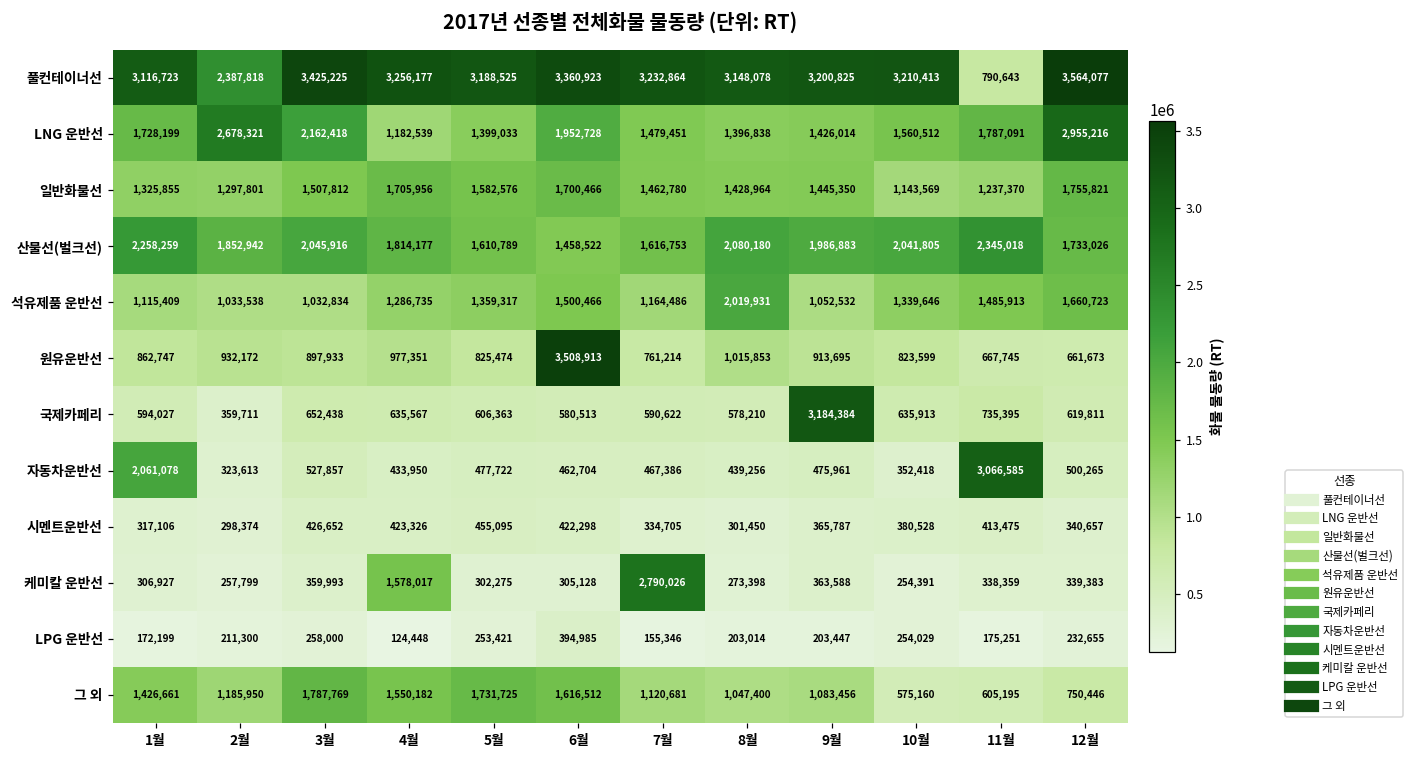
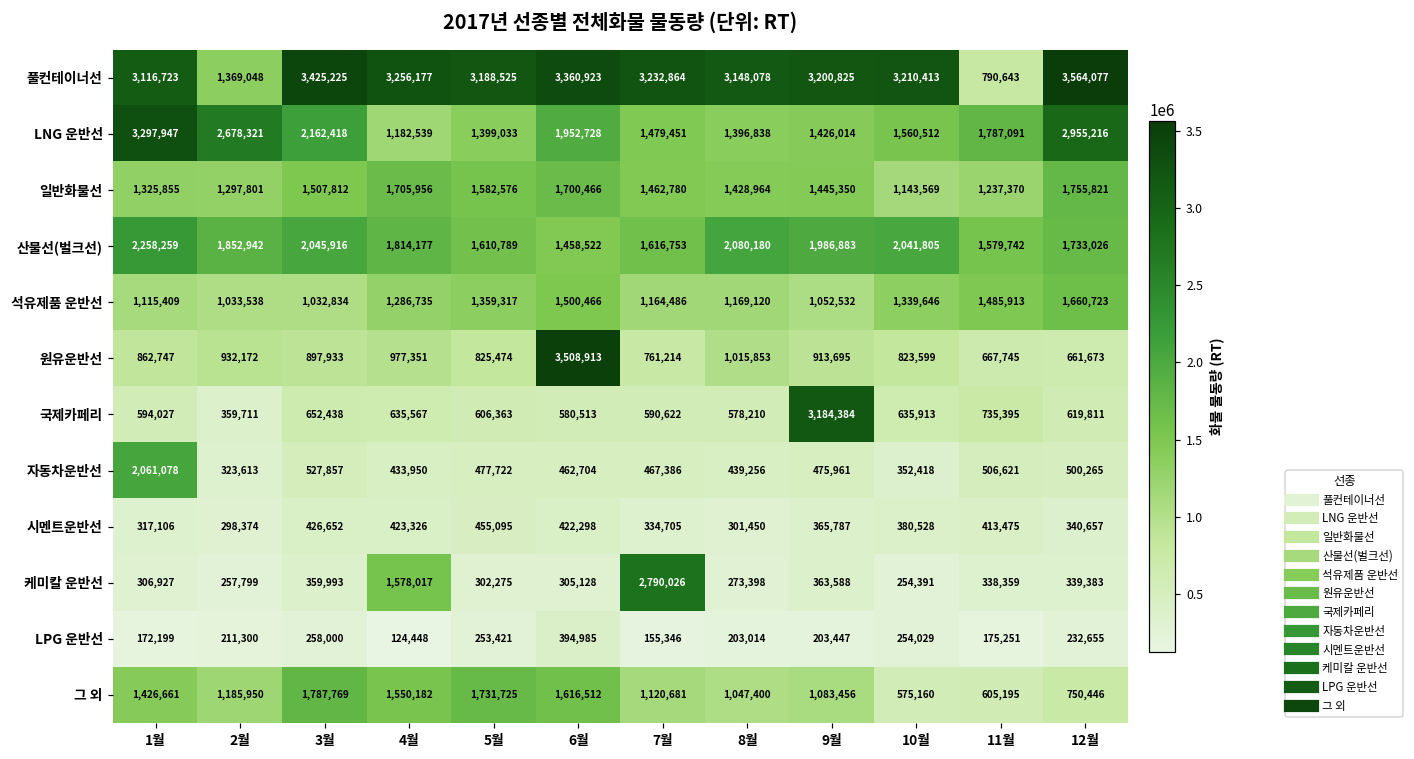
풀컨테이너선, 2월: 2,387,818 -> 1,369,048
LNG 운반선, 1월: 1,728,199 -> 3,297,947
산물선(벌크선), 11월: 2,345,018 -> 1,579,742
석유제품 운반선, 8월: 2,019,931 -> 1,169,120
자동차운반선, 11월: 3,066,585 -> 506,621
